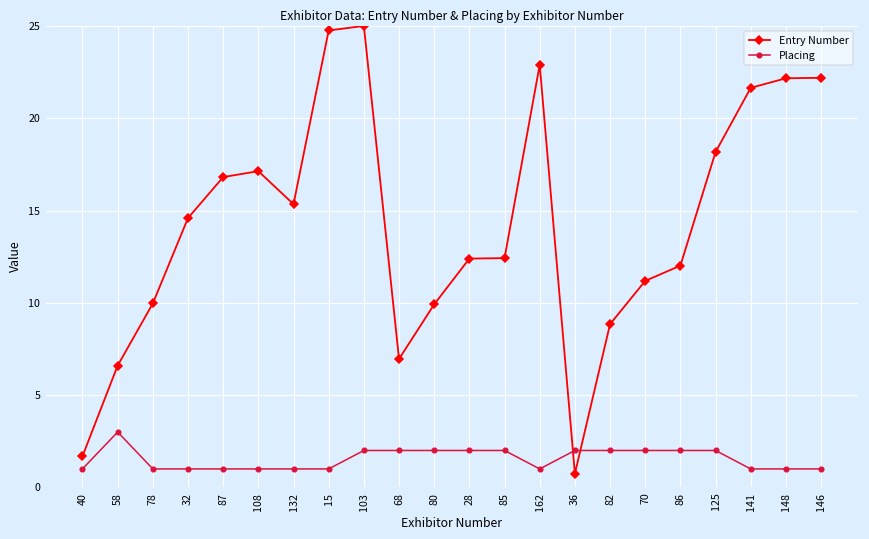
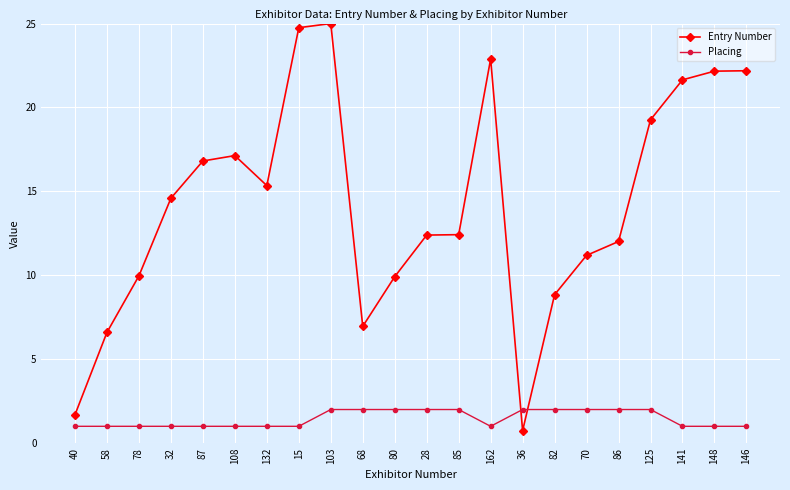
Placing, 58: 3 -> 1
Entry Number, 125: 18.2 -> 19.3
